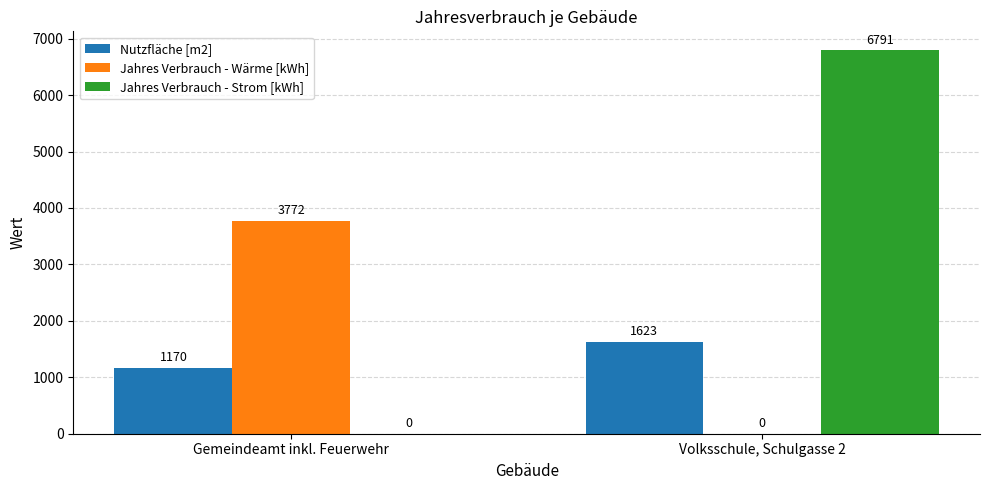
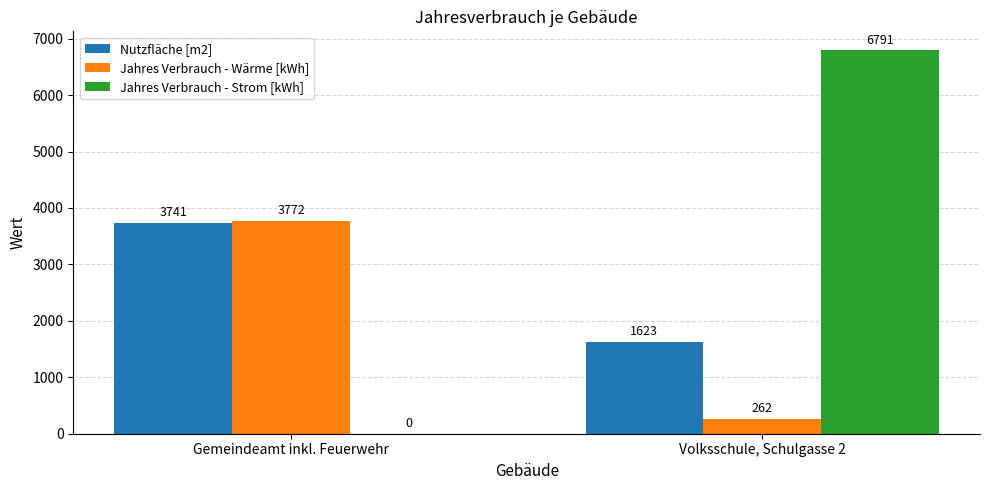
Nutzfläche [m2], Gemeindeamt inkl. Feuerwehr: 1170 -> 3741
Jahres Verbrauch - Wärme [kWh], Volksschule, Schulgasse 2: 0 -> 262
